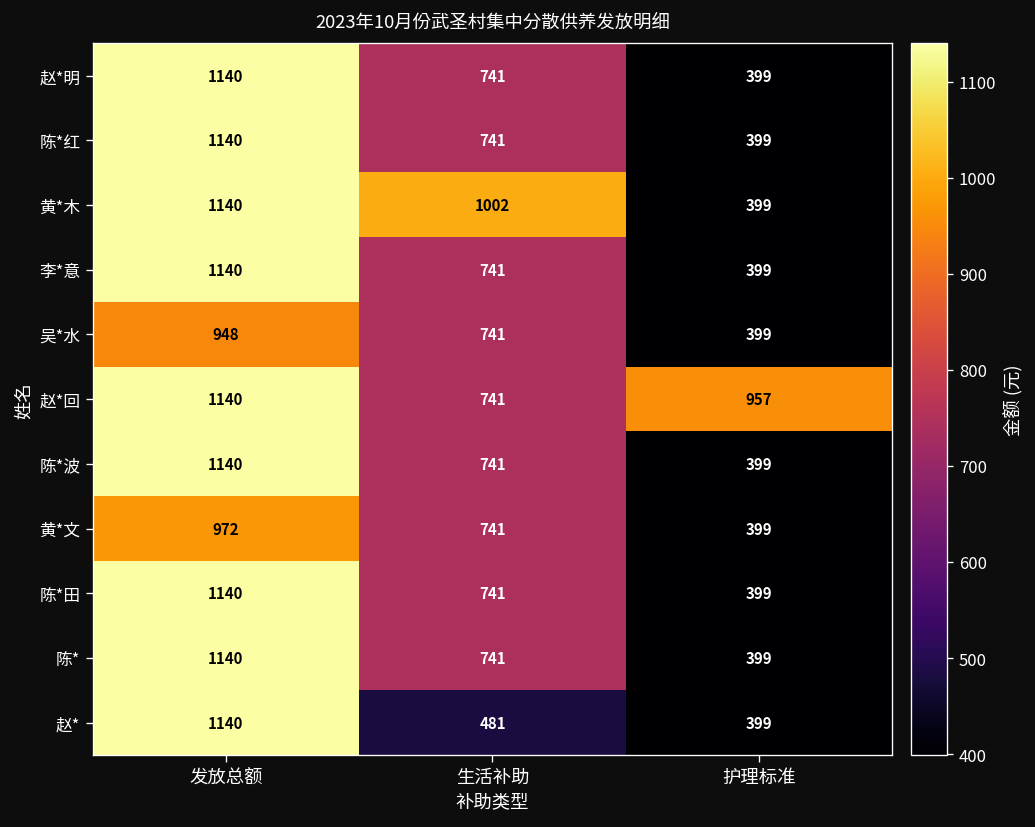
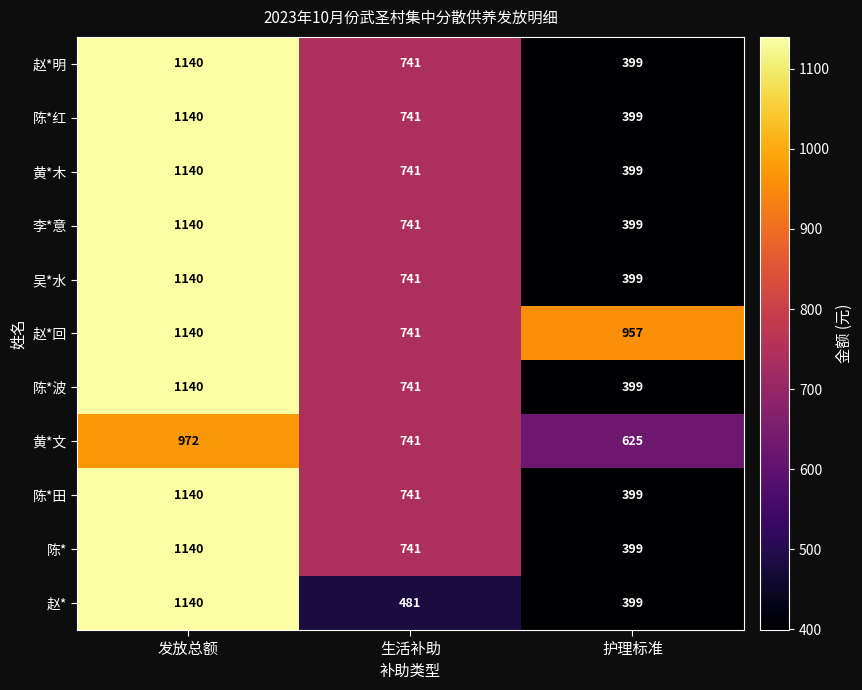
黄*木, 生活补助: 1002 -> 741
吴*水, 发放总额: 948 -> 1140
黄*文, 护理标准: 399 -> 625
